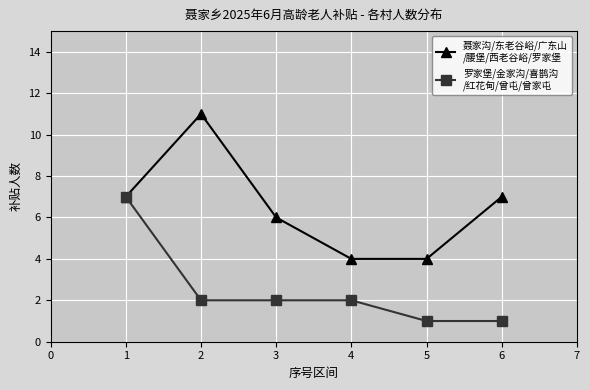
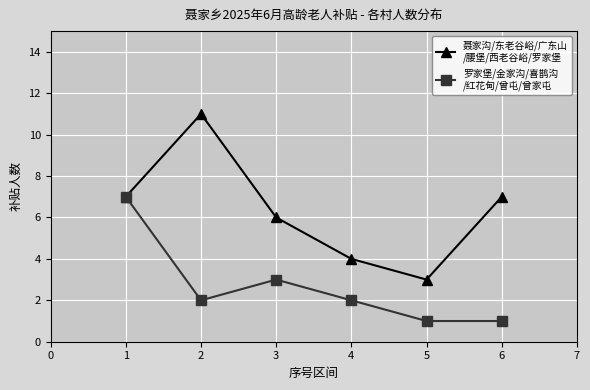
罗家堡/金家沟/喜鹊沟 /红花甸/曾屯/曾家屯, 3: 2 -> 3
聂家沟/东老谷峪/广东山 /腰堡/西老谷峪/罗家堡, 5: 4 -> 3
